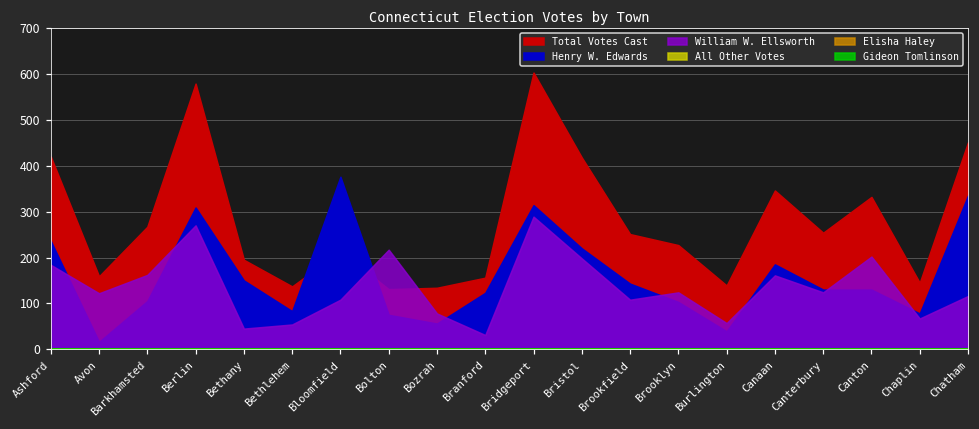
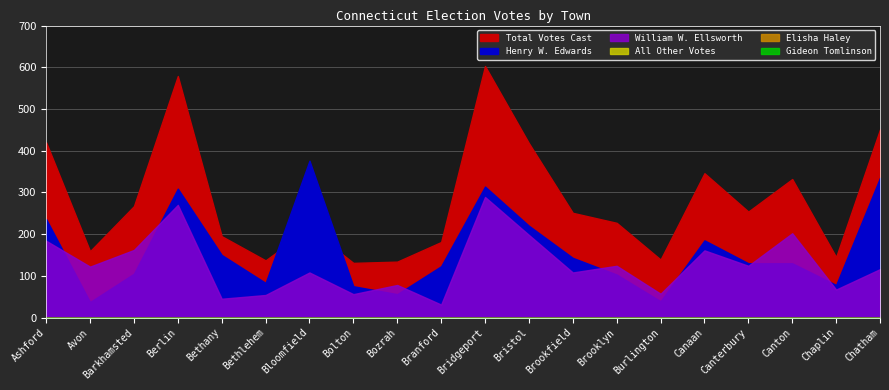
Henry W. Edwards, Avon: 20 -> 40
William W. Ellsworth, Bolton: 220 -> 60
Total Votes Cast, Branford: 160 -> 180
